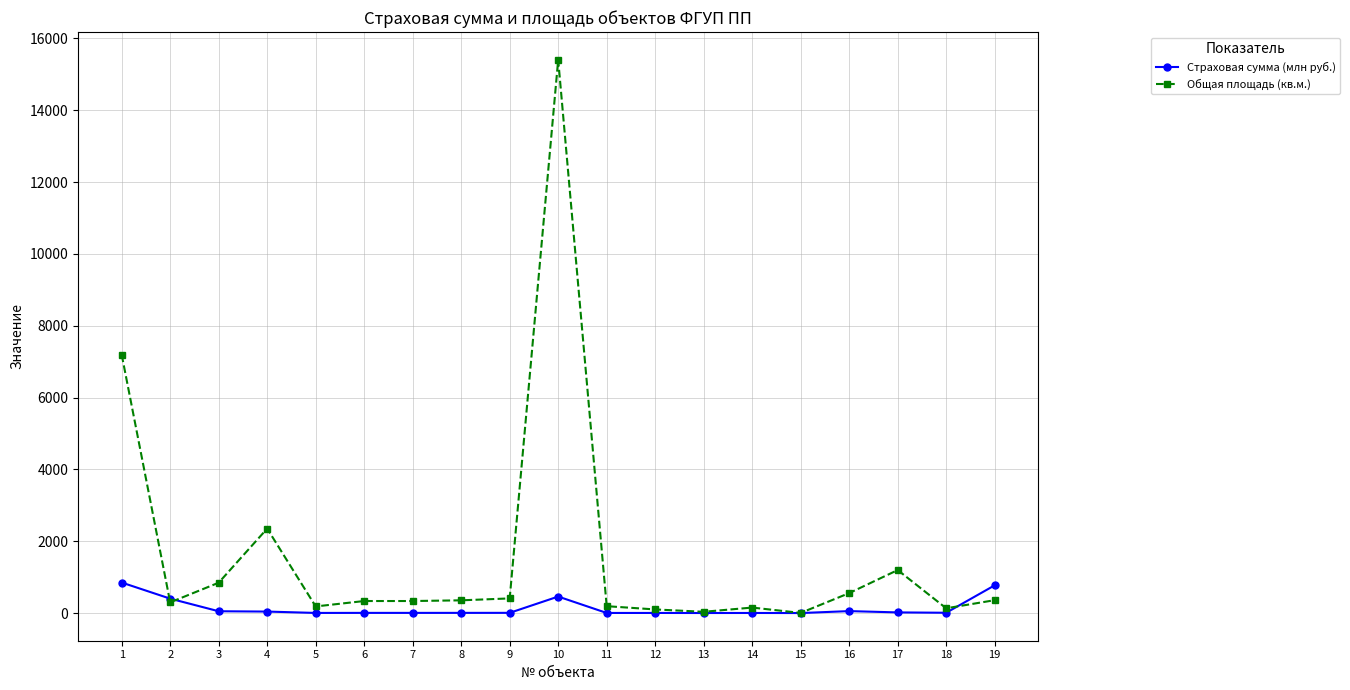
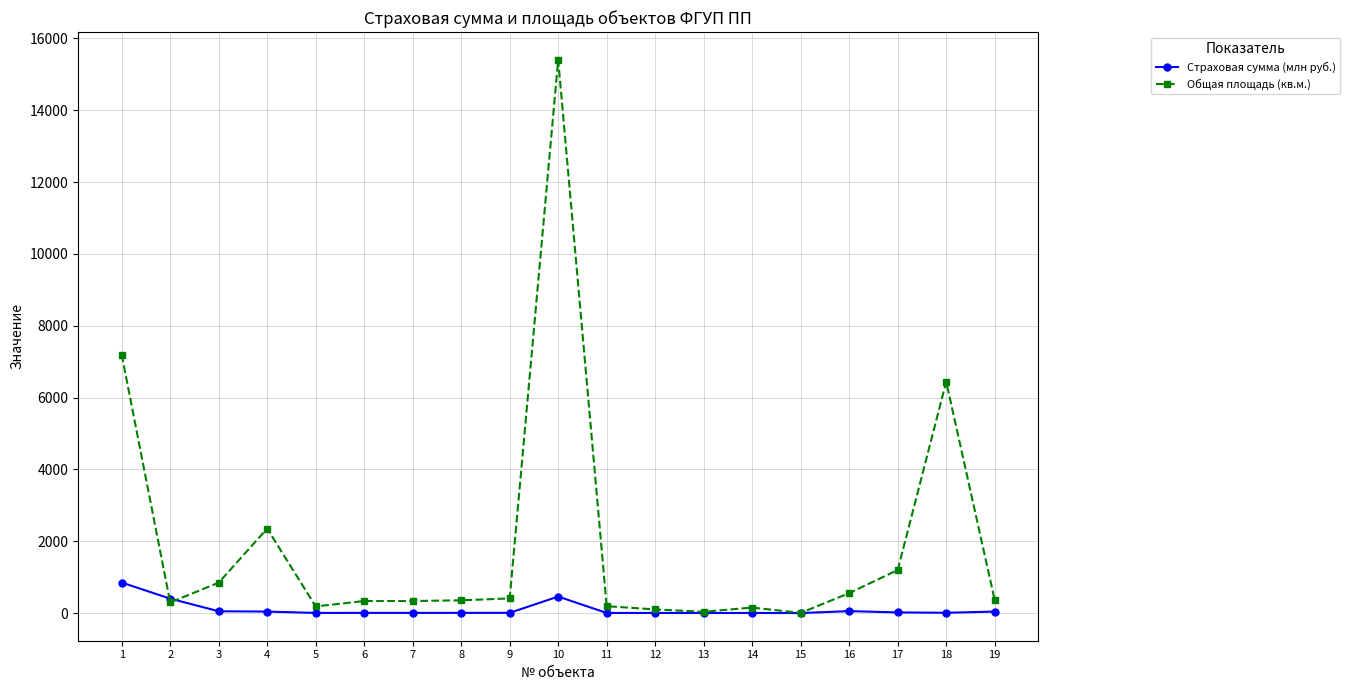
Общая площадь (кв.м.), 18: 100 -> 6400
Страховая сумма (млн руб.), 19: 800 -> 0
